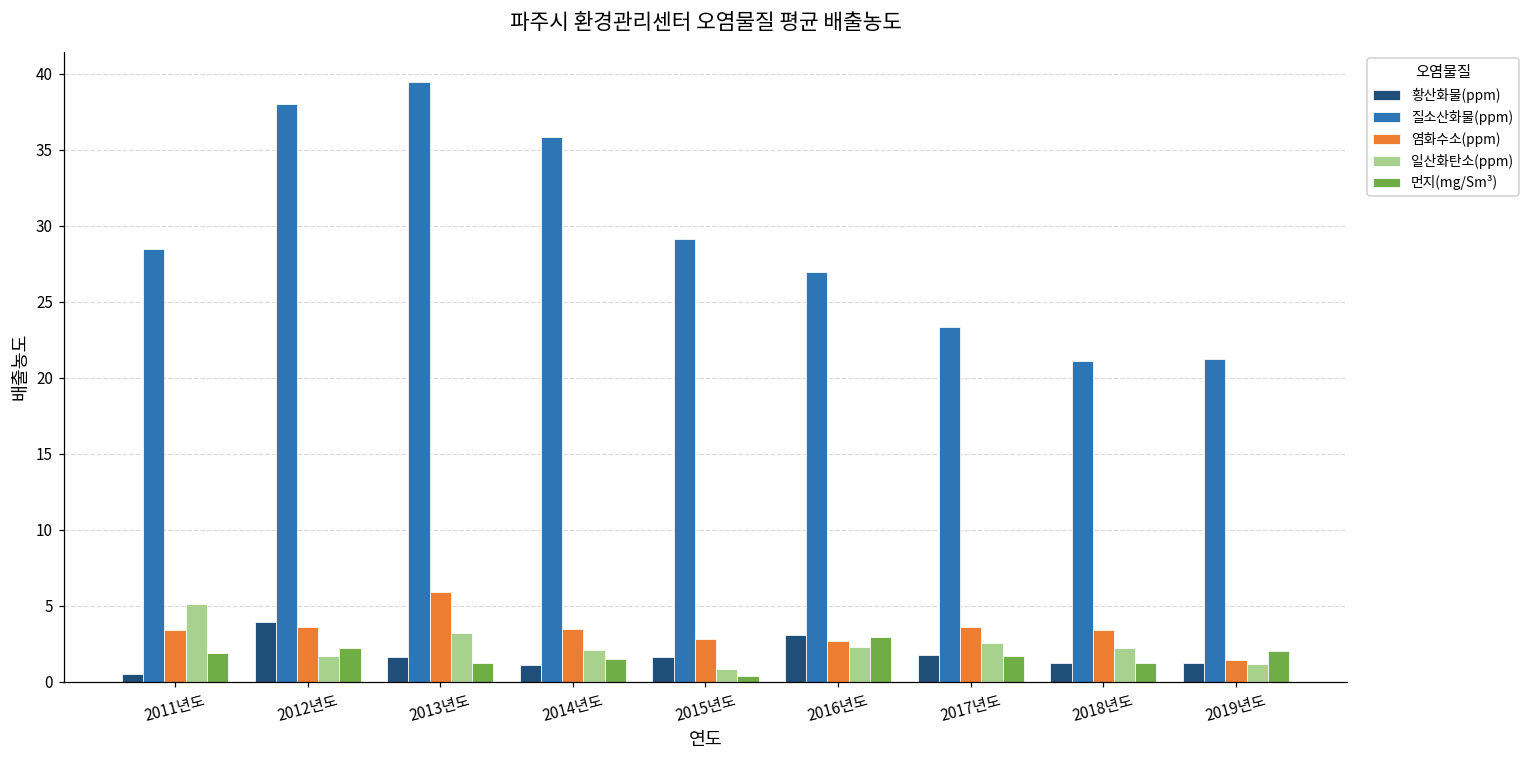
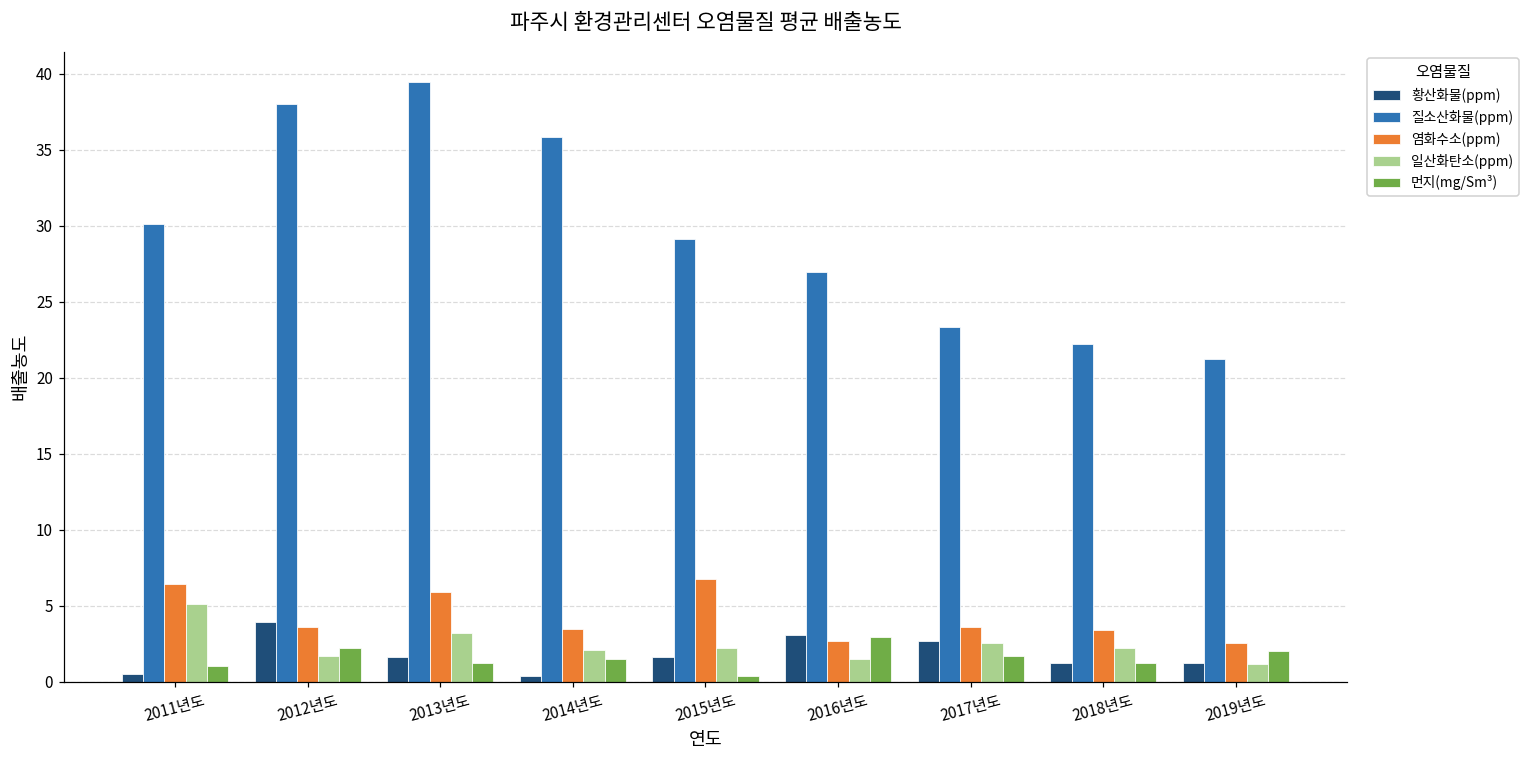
질소산화물(ppm), 2011년도: 28.5 -> 30.1
염화수소(ppm), 2011년도: 3.4 -> 6.4
먼지(mg/Sm³), 2011년도: 1.9 -> 1.0
황산화물(ppm), 2014년도: 1.1 -> 0.3
염화수소(ppm), 2015년도: 2.8 -> 6.8
일산화탄소(ppm), 2015년도: 0.8 -> 2.2
일산화탄소(ppm), 2016년도: 2.3 -> 1.5
황산화물(ppm), 2017년도: 1.7 -> 2.7
질소산화물(ppm), 2018년도: 21.1 -> 22.2
염화수소(ppm), 2019년도: 1.4 -> 2.6
